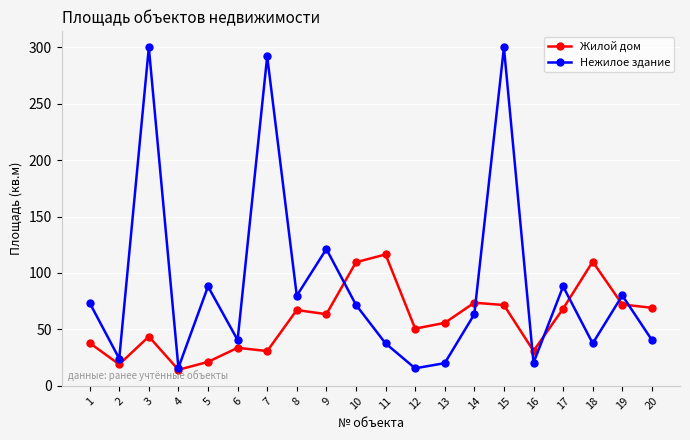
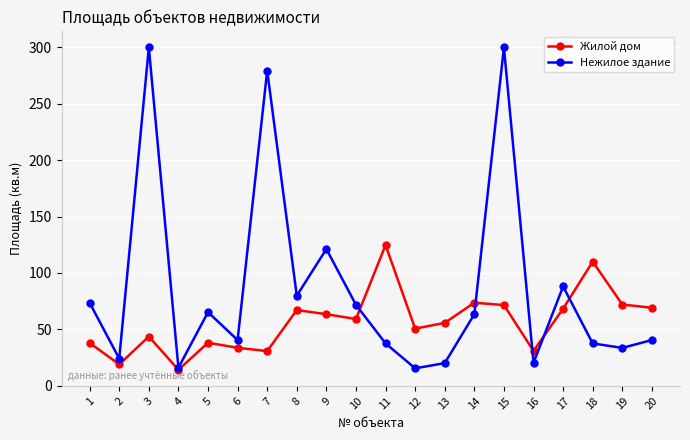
Жилой дом, 5: 21 -> 38
Нежилое здание, 5: 88 -> 65
Нежилое здание, 7: 292 -> 279
Жилой дом, 10: 110 -> 59
Жилой дом, 11: 116 -> 125
Нежилое здание, 19: 80 -> 34
